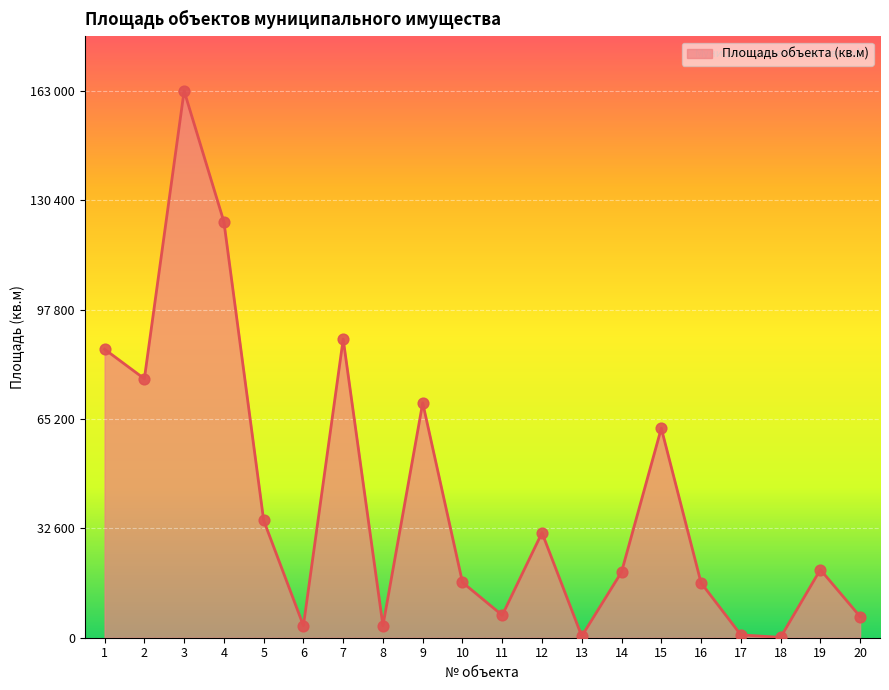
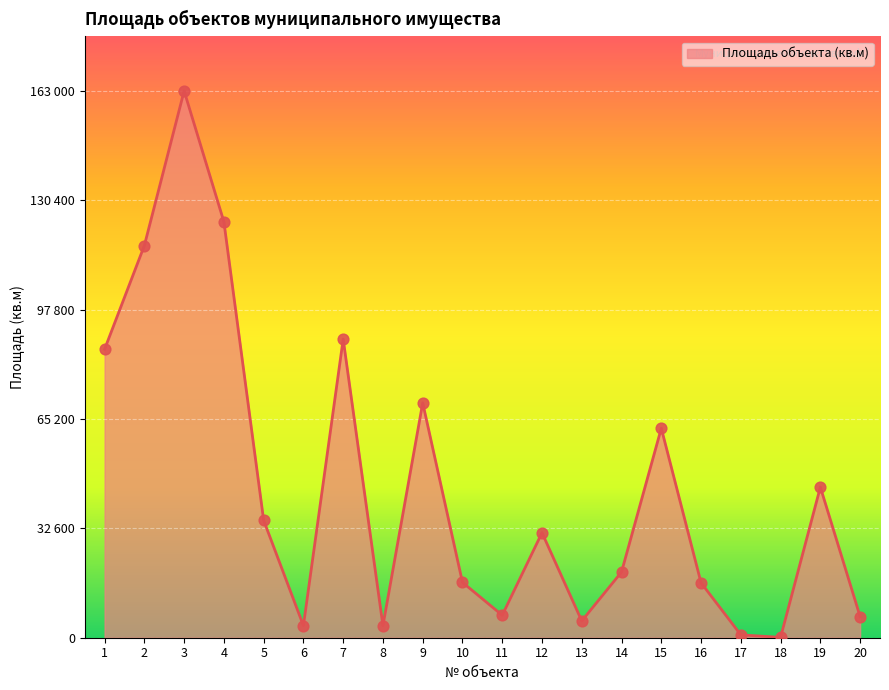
2: 77000 -> 117000
13: 0 -> 5000
19: 20000 -> 45000
